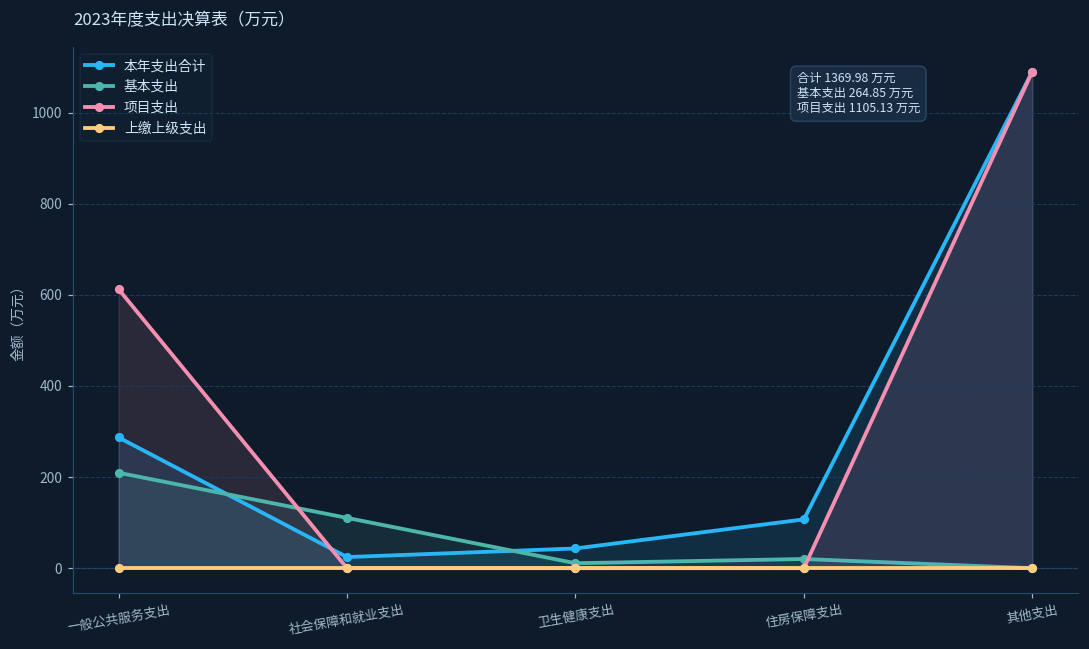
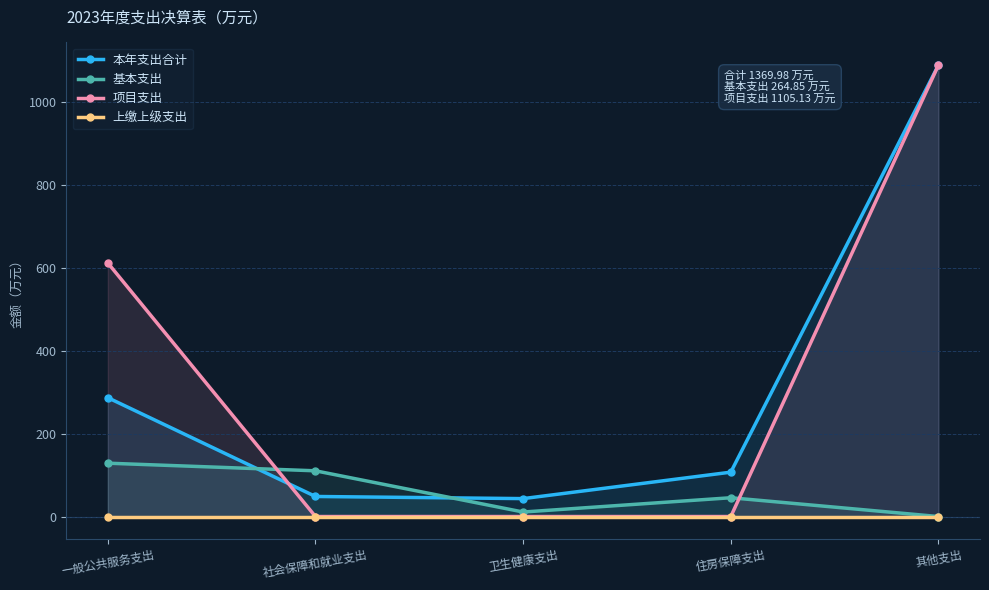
基本支出, 一般公共服务支出: 210 -> 130
本年支出合计, 社会保障和就业支出: 20 -> 50
基本支出, 住房保障支出: 20 -> 50
